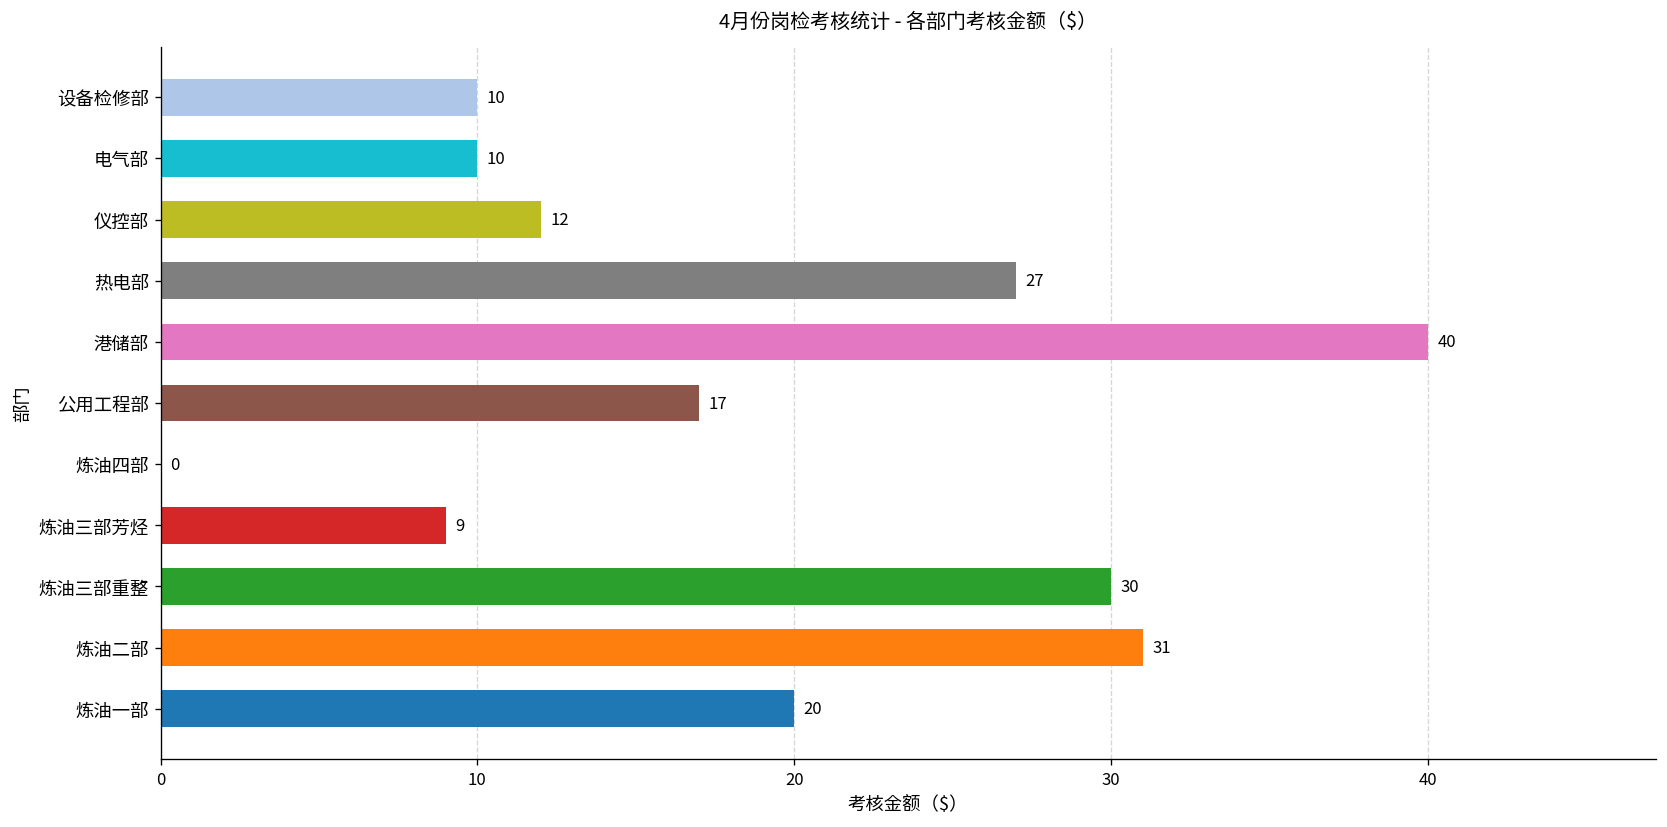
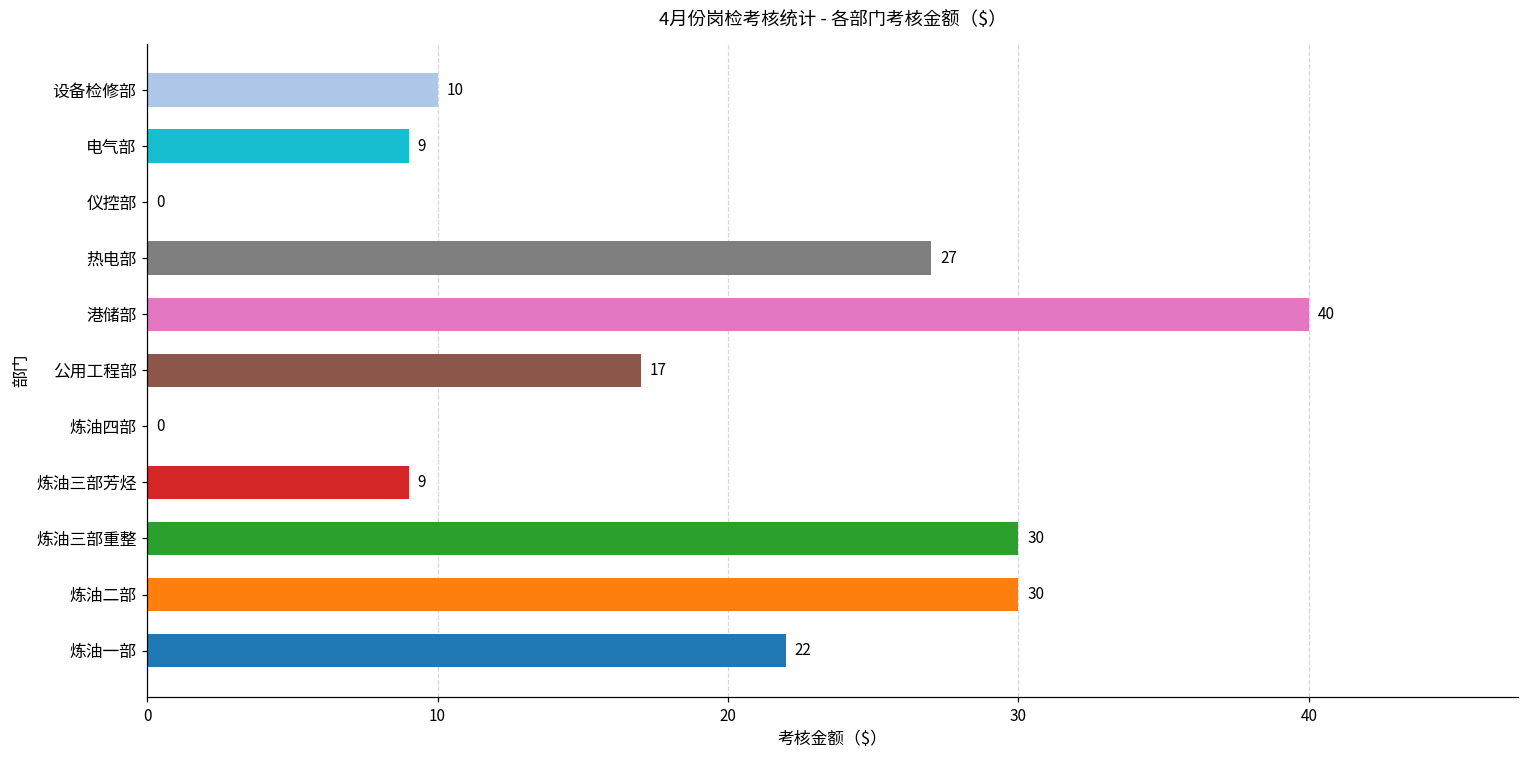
电气部: 10 -> 9
仪控部: 12 -> 0
炼油二部: 31 -> 30
炼油一部: 20 -> 22
